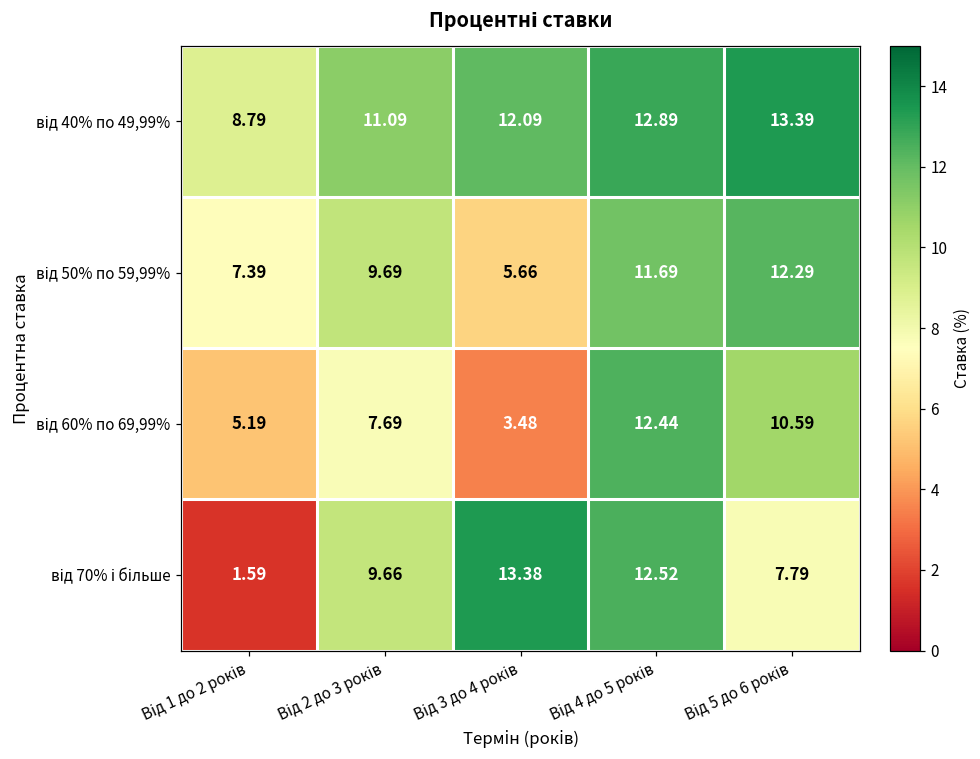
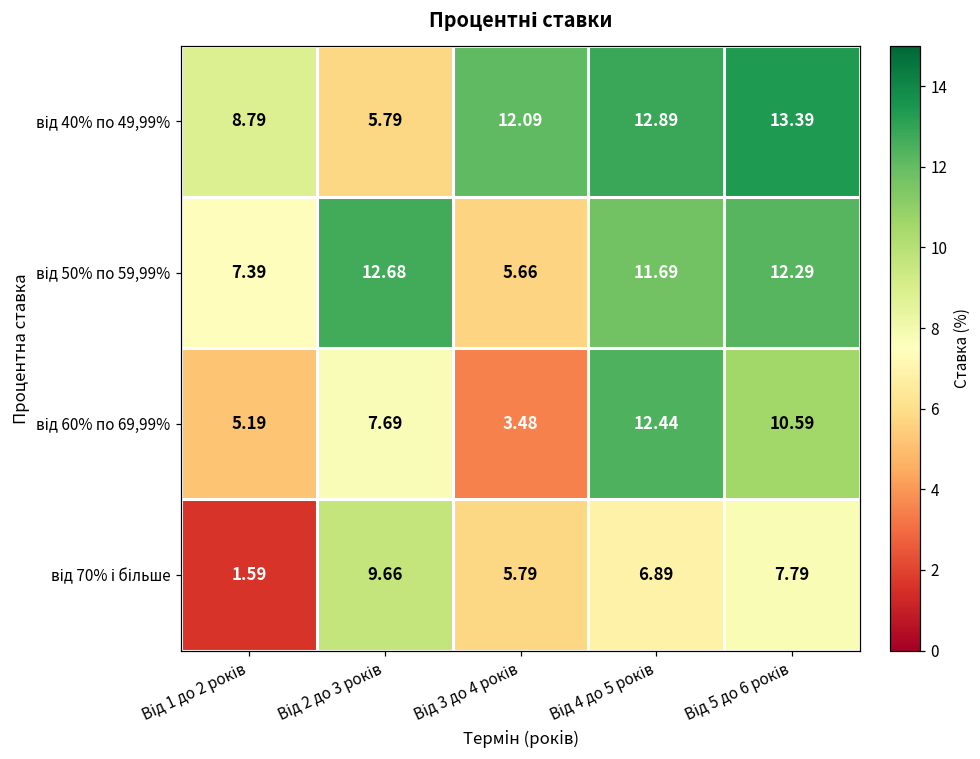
від 40% по 49,99%, Від 2 до 3 років: 11.09 -> 5.79
від 50% по 59,99%, Від 2 до 3 років: 9.69 -> 12.68
від 70% і більше, Від 3 до 4 років: 13.38 -> 5.79
від 70% і більше, Від 4 до 5 років: 12.52 -> 6.89
